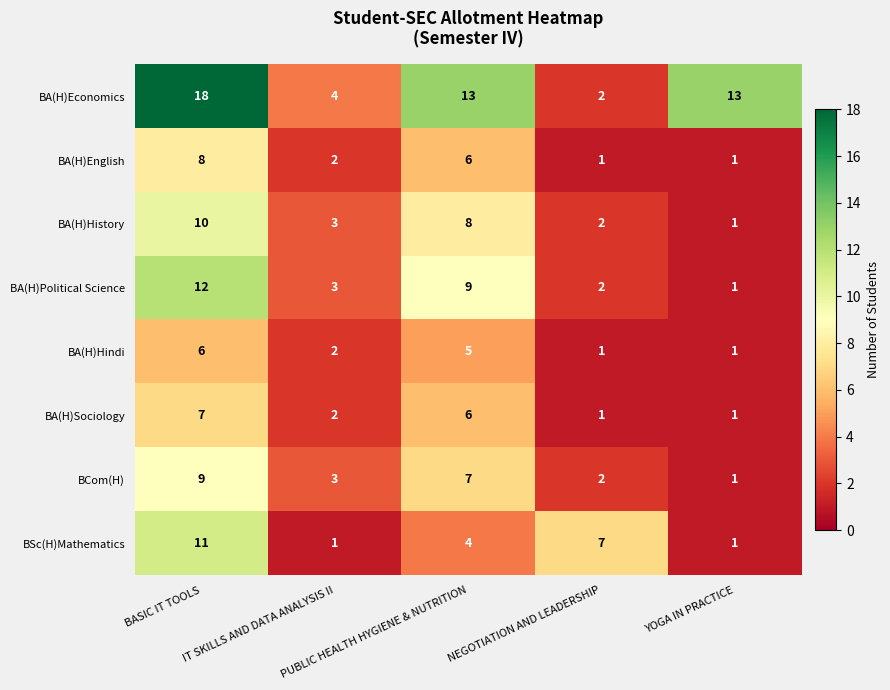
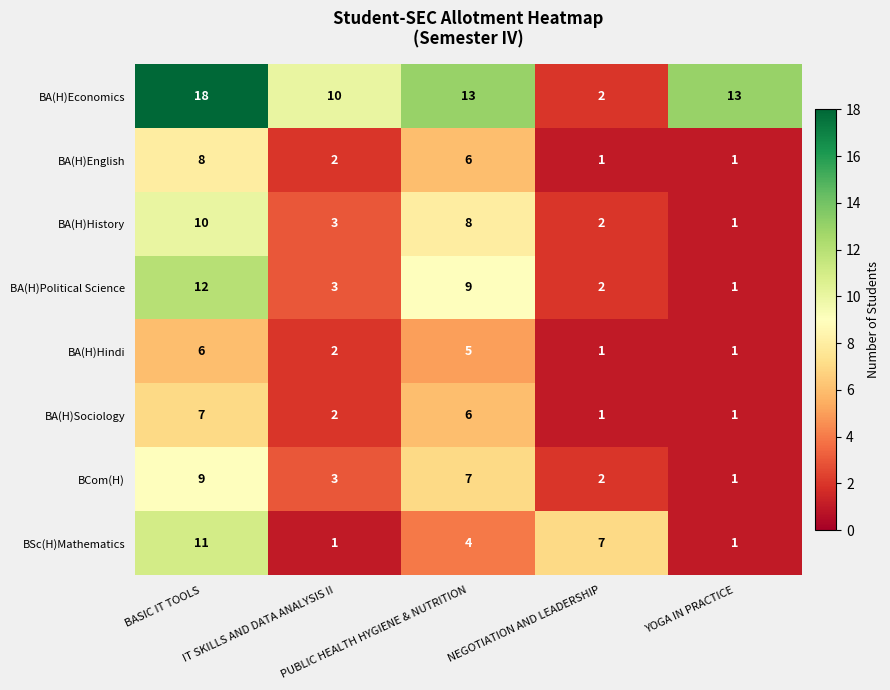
BA(H)Economics, IT SKILLS AND DATA ANALYSIS II: 4 -> 10
